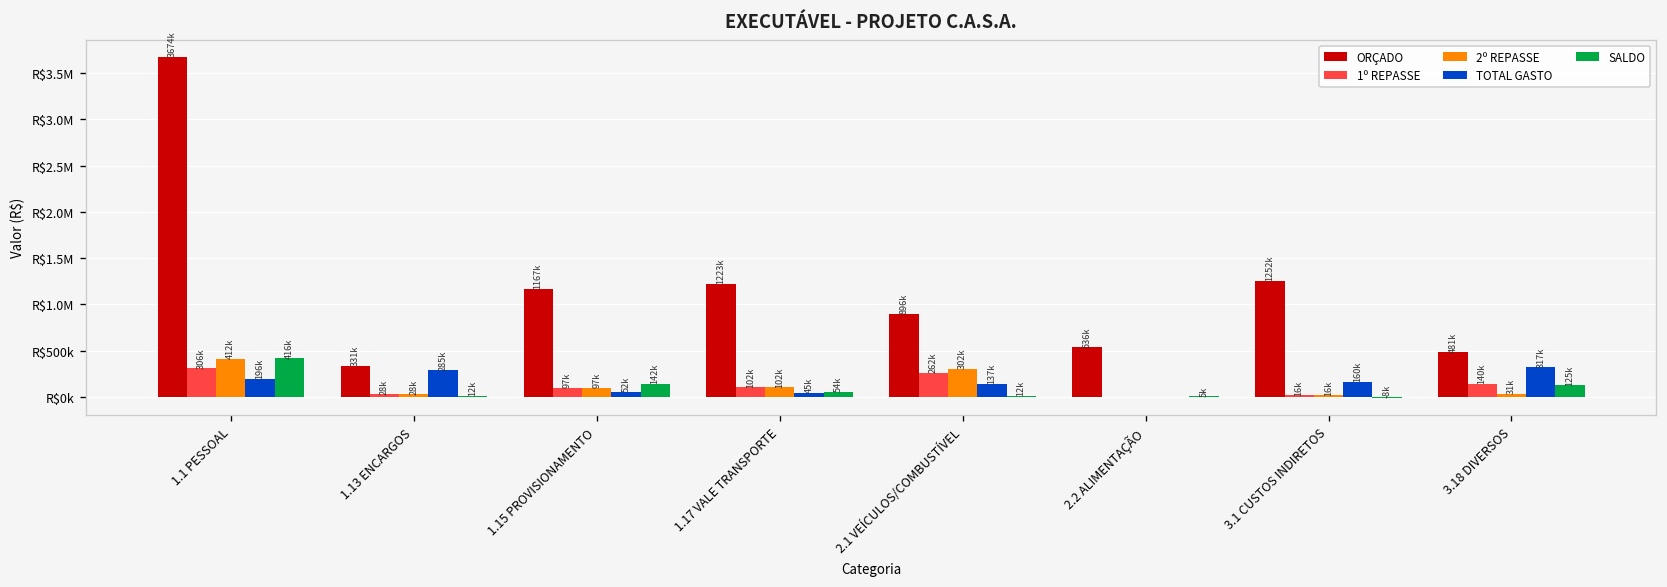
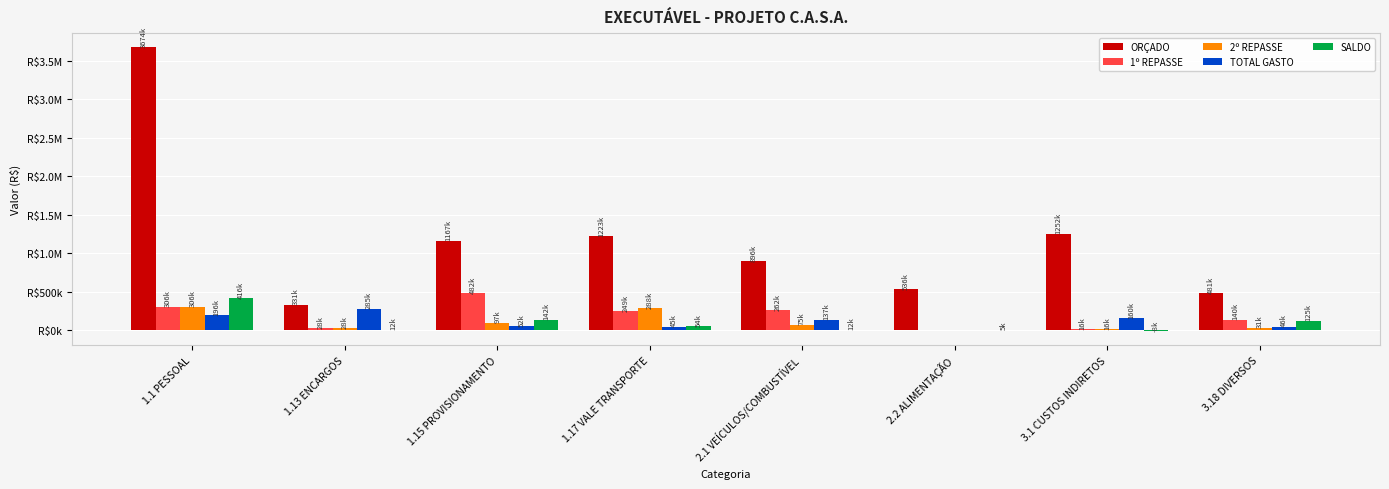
2º REPASSE, 1.1 PESSOAL: 412k -> 306k
1º REPASSE, 1.15 PROVISIONAMENTO: 97k -> 482k
1º REPASSE, 1.17 VALE TRANSPORTE: 102k -> 249k
2º REPASSE, 1.17 VALE TRANSPORTE: 102k -> 288k
2º REPASSE, 2.1 VEÍCULOS/COMBUSTÍVEL: 302k -> 75k
TOTAL GASTO, 3.18 DIVERSOS: 317k -> 46k
